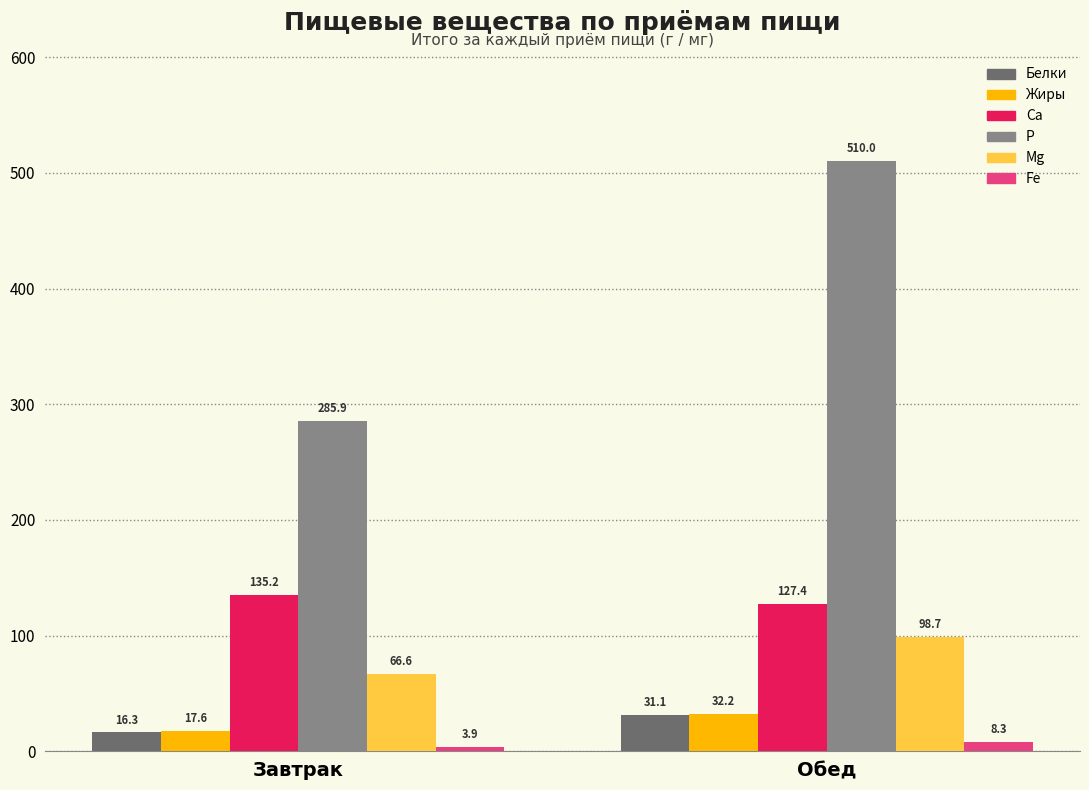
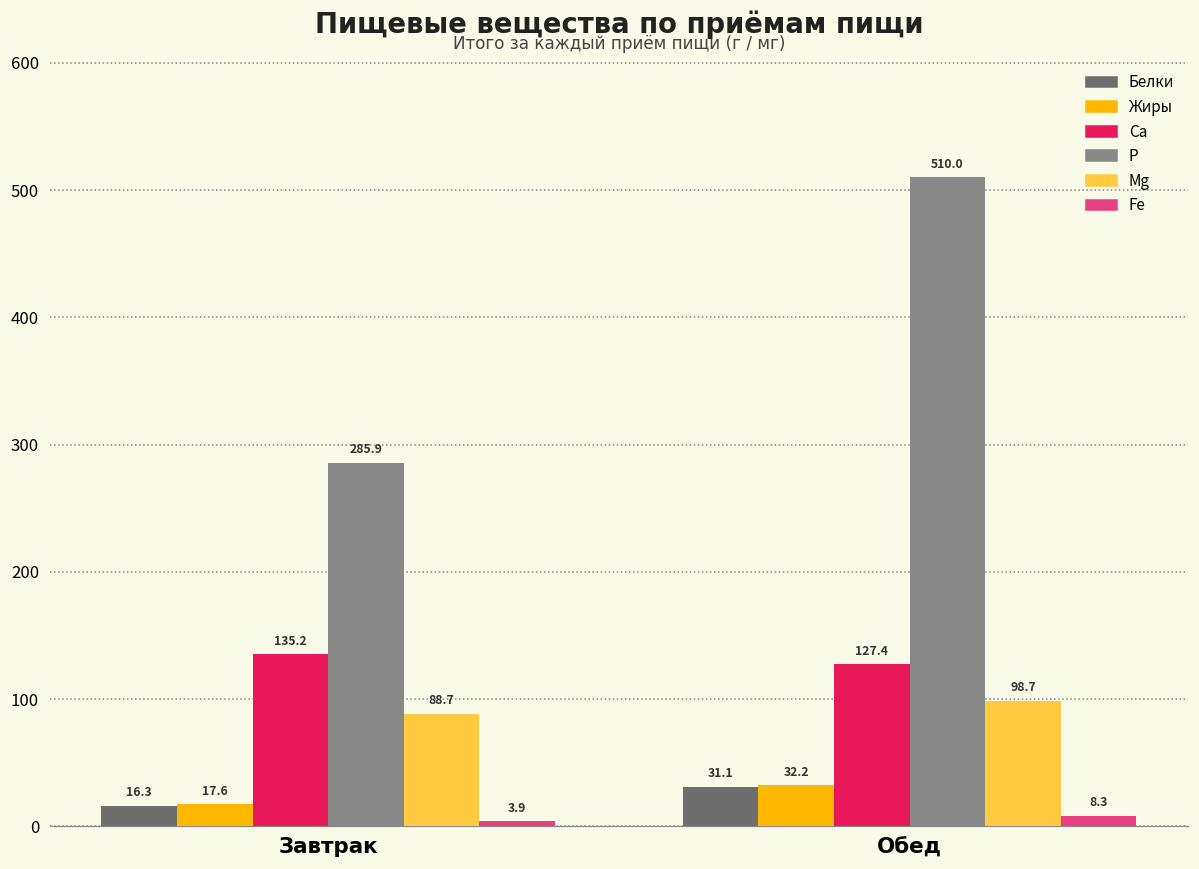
Mg, Завтрак: 66.6 -> 88.7
